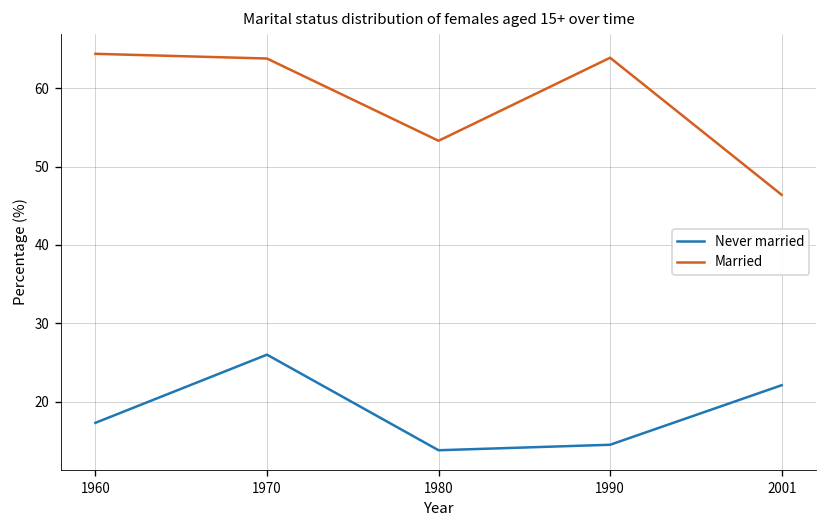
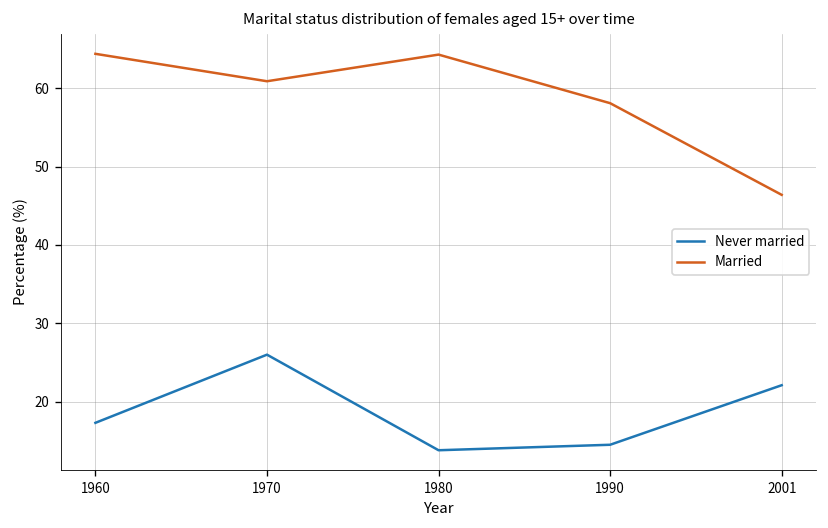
Married, 1970: 64 -> 61
Married, 1980: 53 -> 64
Married, 1990: 64 -> 58
